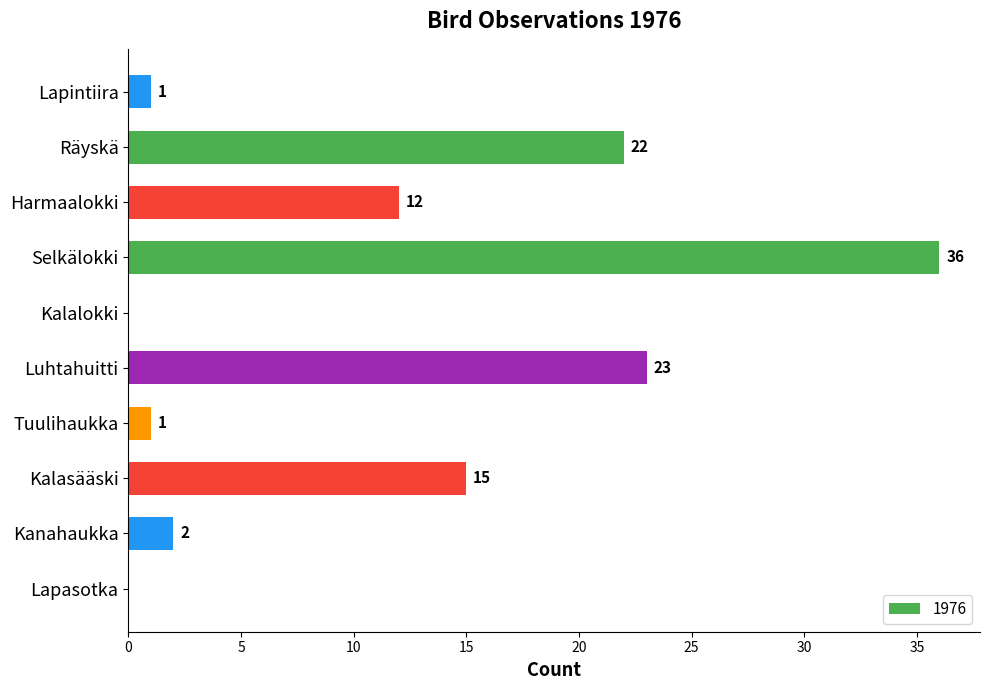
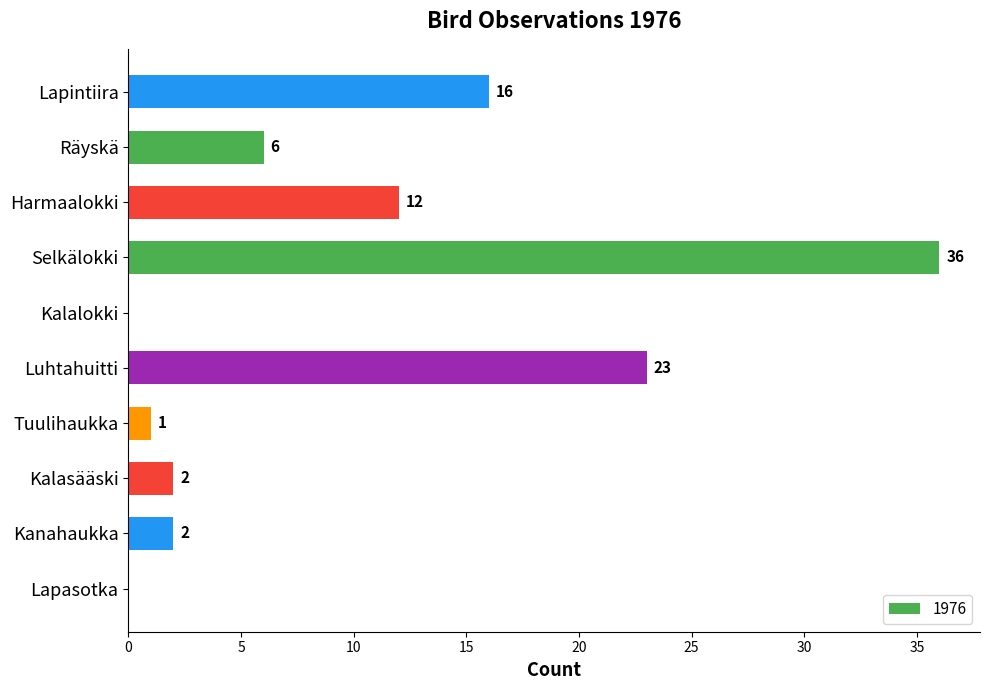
Lapintiira: 1 -> 16
Räyskä: 22 -> 6
Kalasääski: 15 -> 2
